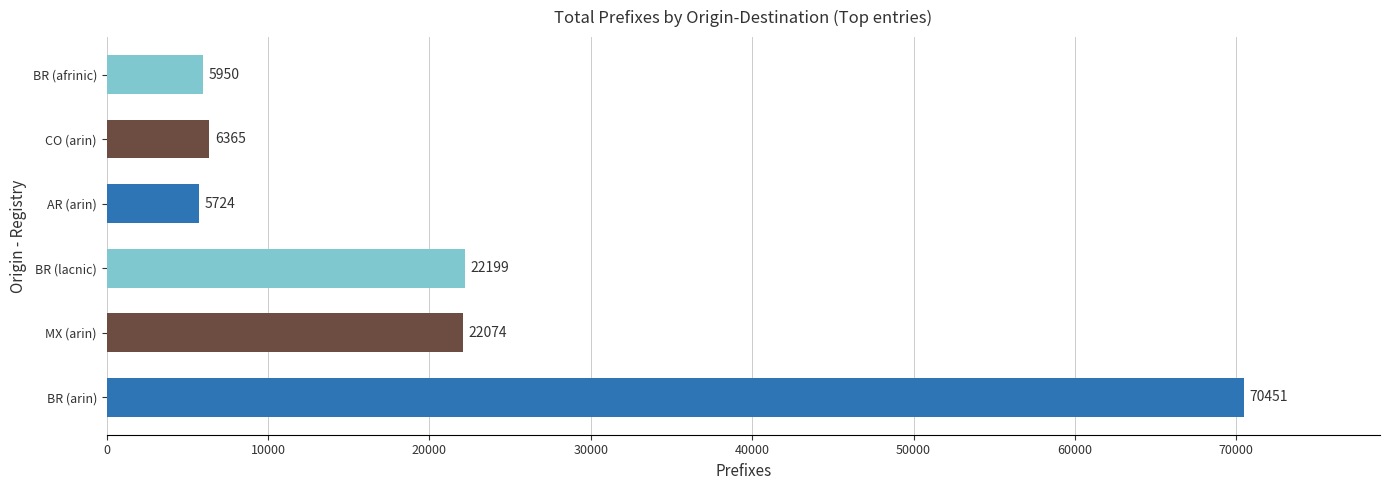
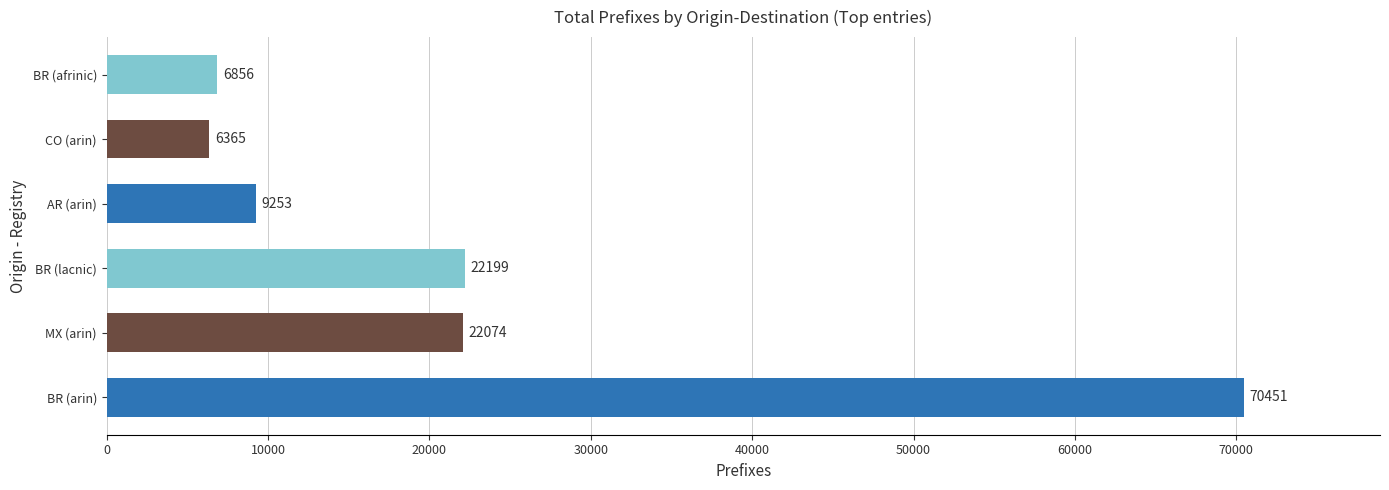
BR (afrinic): 5950 -> 6856
AR (arin): 5724 -> 9253
